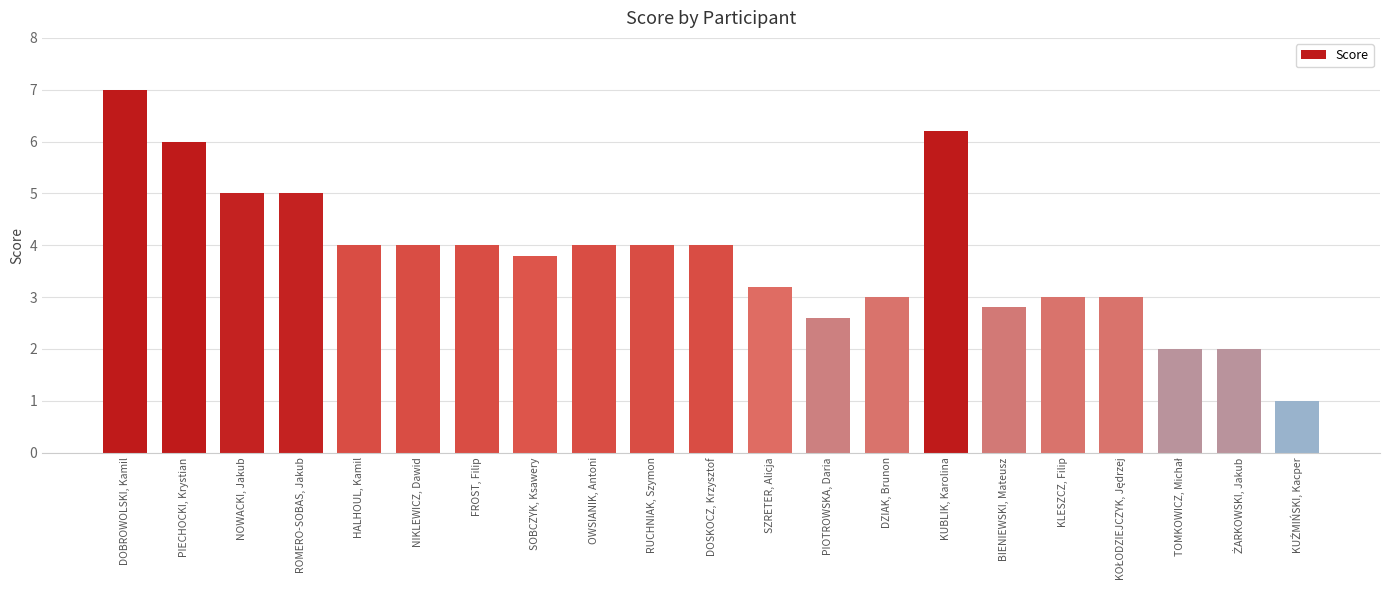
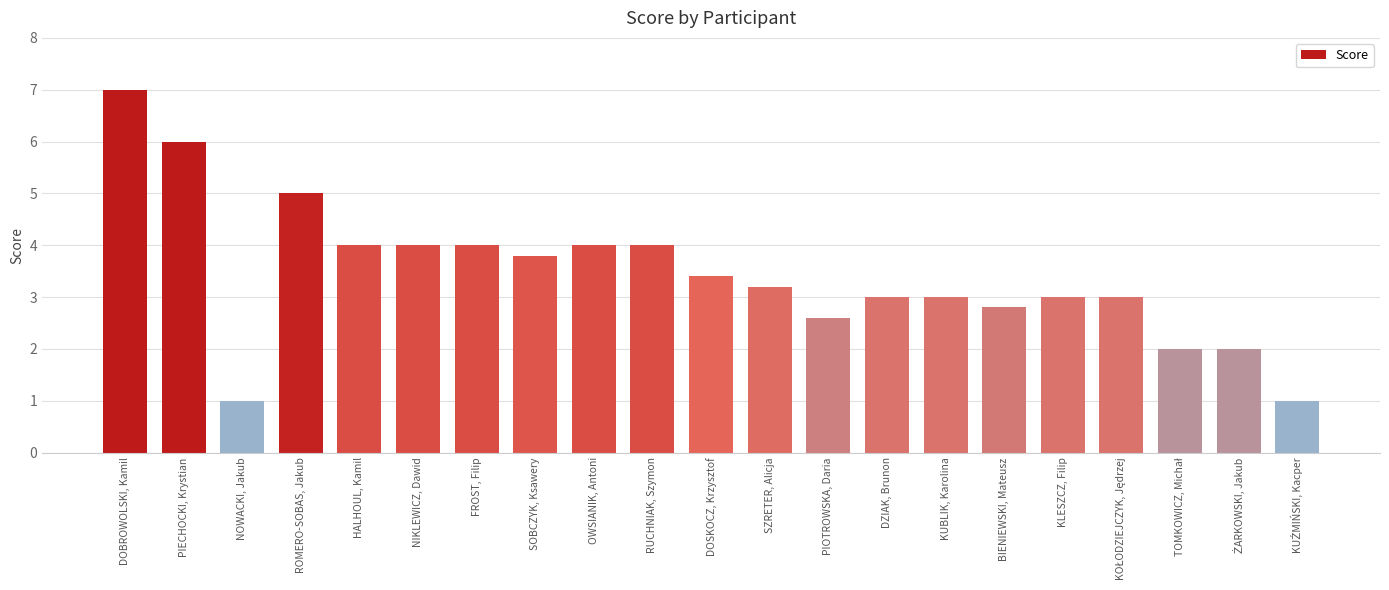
NOWACKI, Jakub: 5 -> 1
DOSKOCZ, Krzysztof: 4.0 -> 3.4
KUBLIK, Karolina: 6.2 -> 3.0
